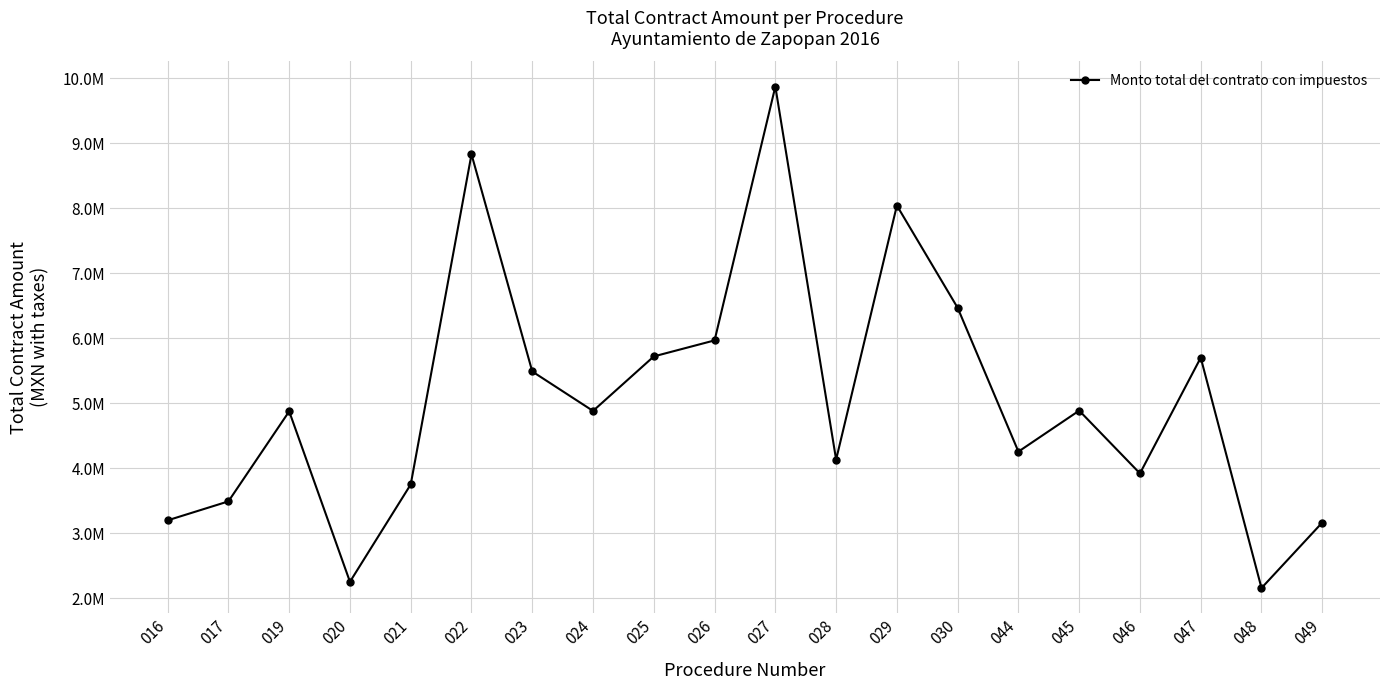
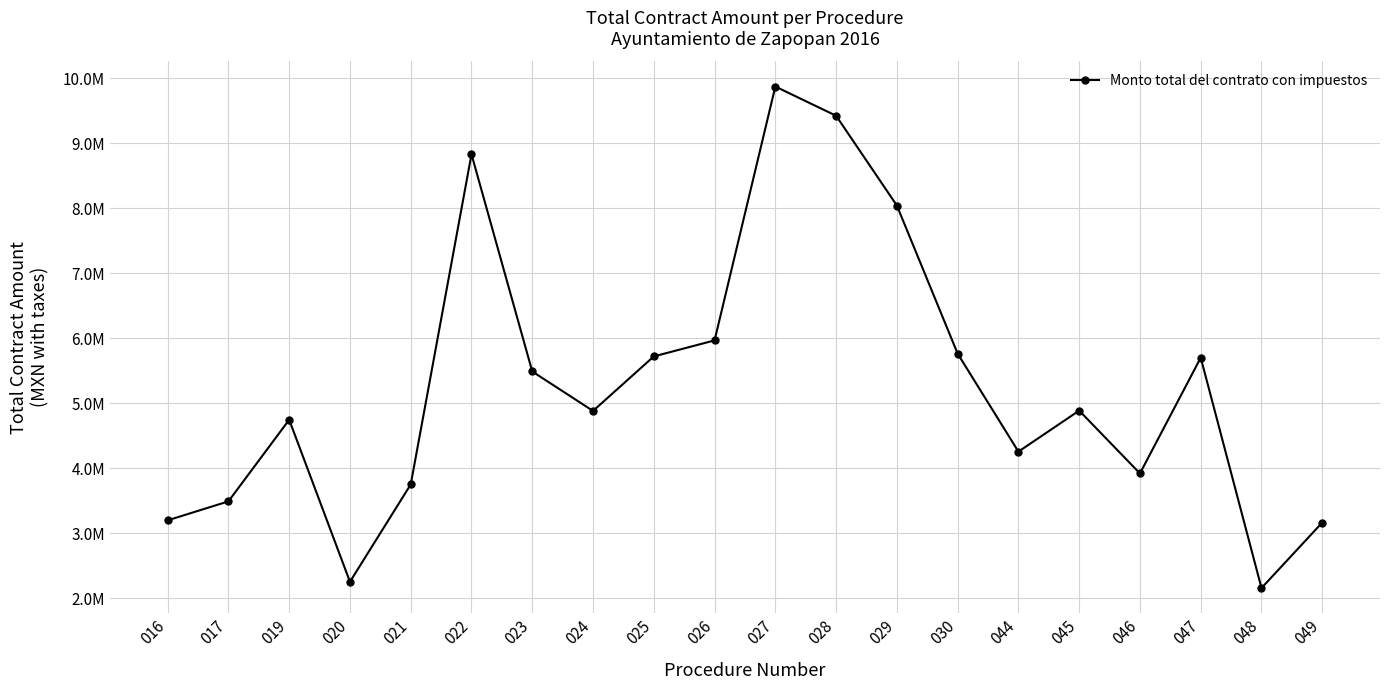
019: 4900000 -> 4700000
028: 4100000 -> 9400000
030: 6500000 -> 5800000
